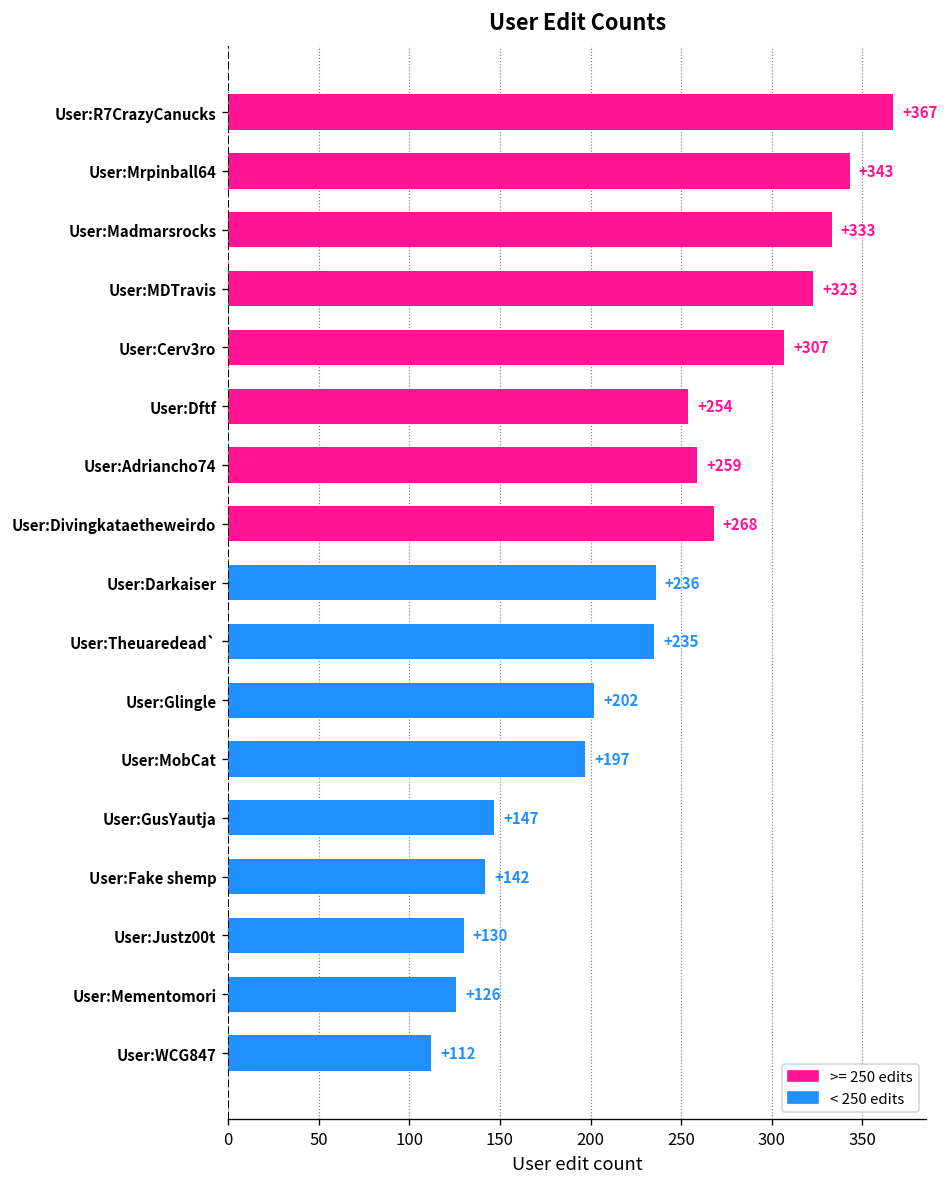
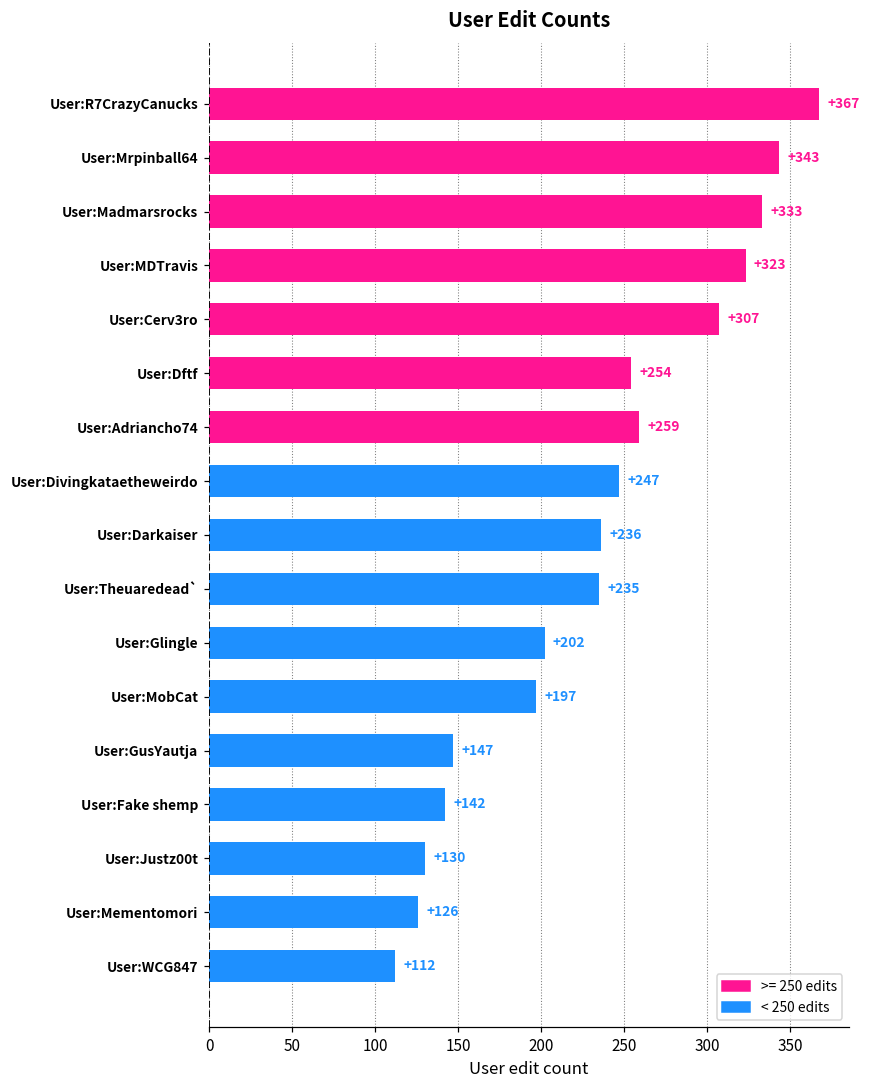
User:Divingkataetheweirdo: +268 -> +247
